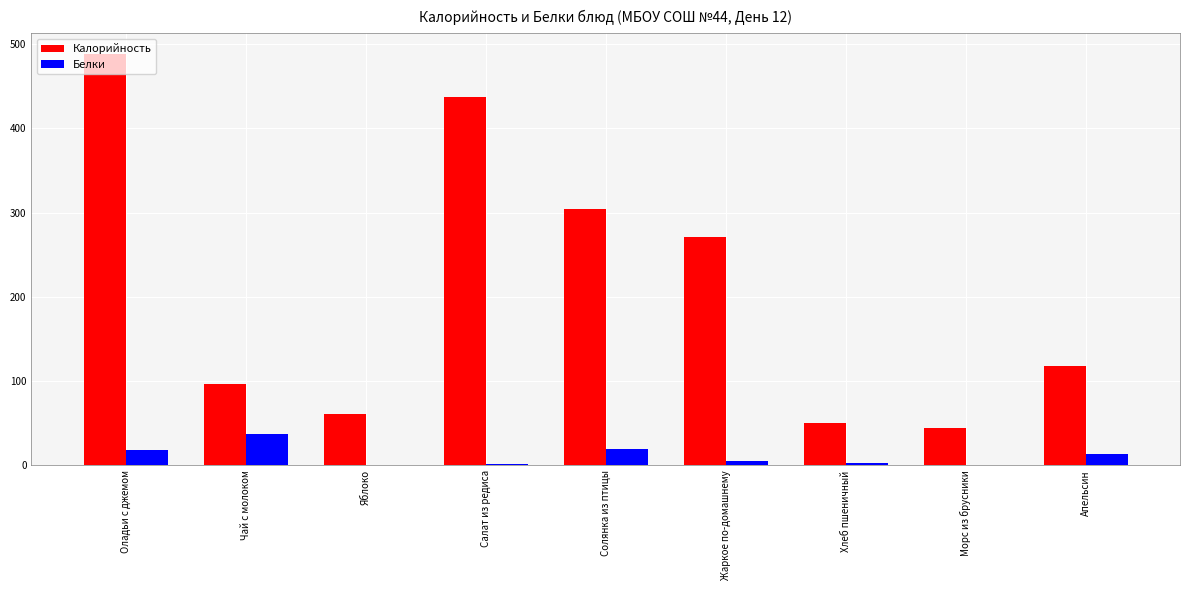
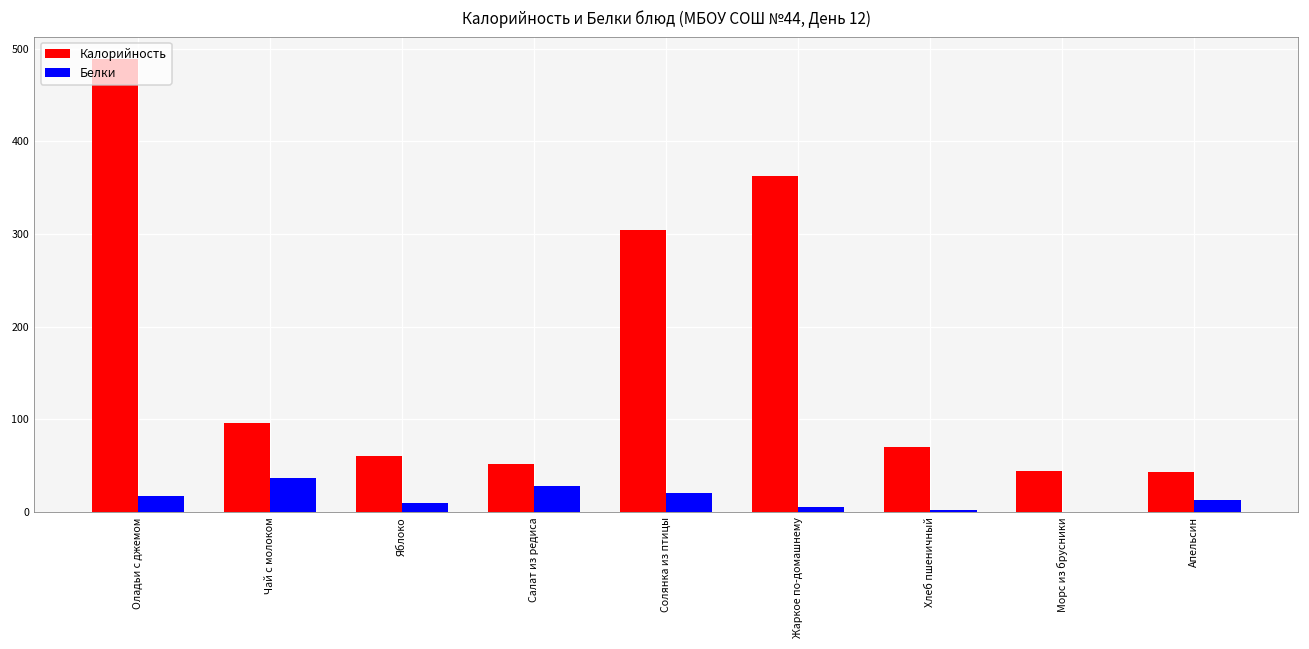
Белки, Яблоко: 0 -> 10
Калорийность, Салат из редиса: 440 -> 50
Белки, Салат из редиса: 0 -> 30
Калорийность, Жаркое по-домашнему: 270 -> 360
Калорийность, Хлеб пшеничный: 50 -> 70
Калорийность, Апельсин: 120 -> 40
